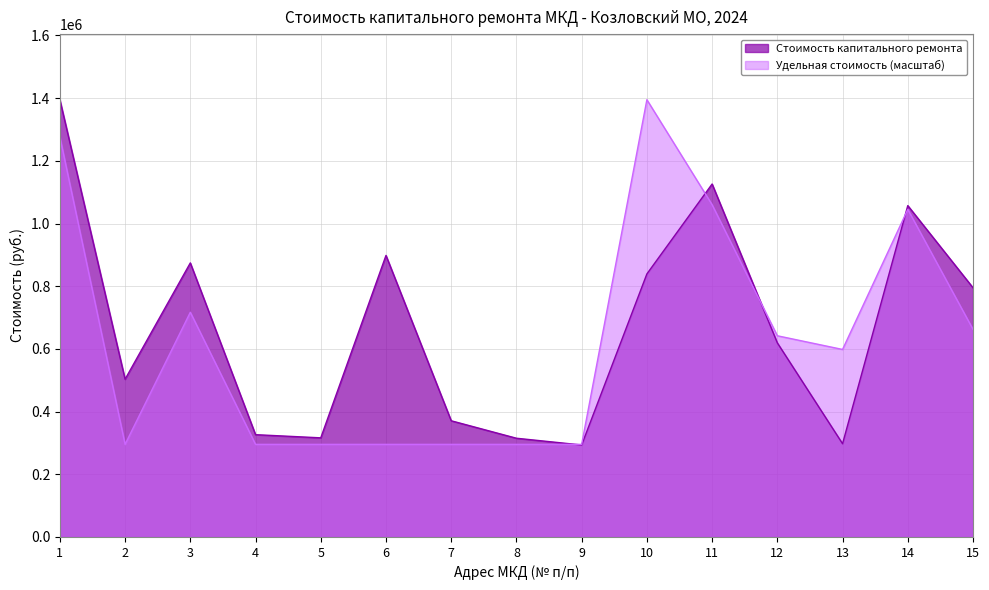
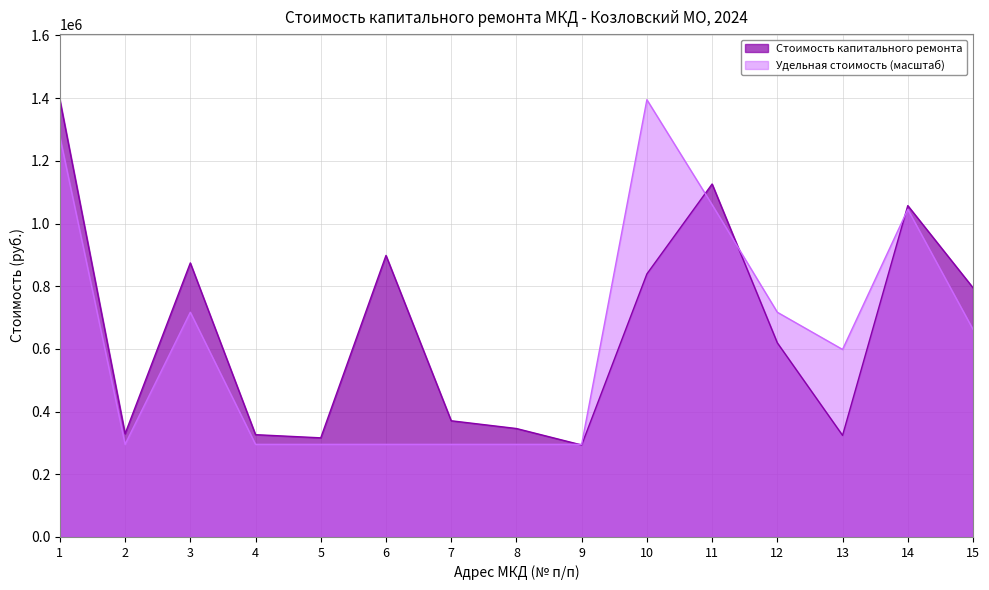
Стоимость капитального ремонта, 2: 500000 -> 330000
Стоимость капитального ремонта, 8: 320000 -> 350000
Удельная стоимость (масштаб), 12: 640000 -> 720000
Стоимость капитального ремонта, 13: 300000 -> 320000
